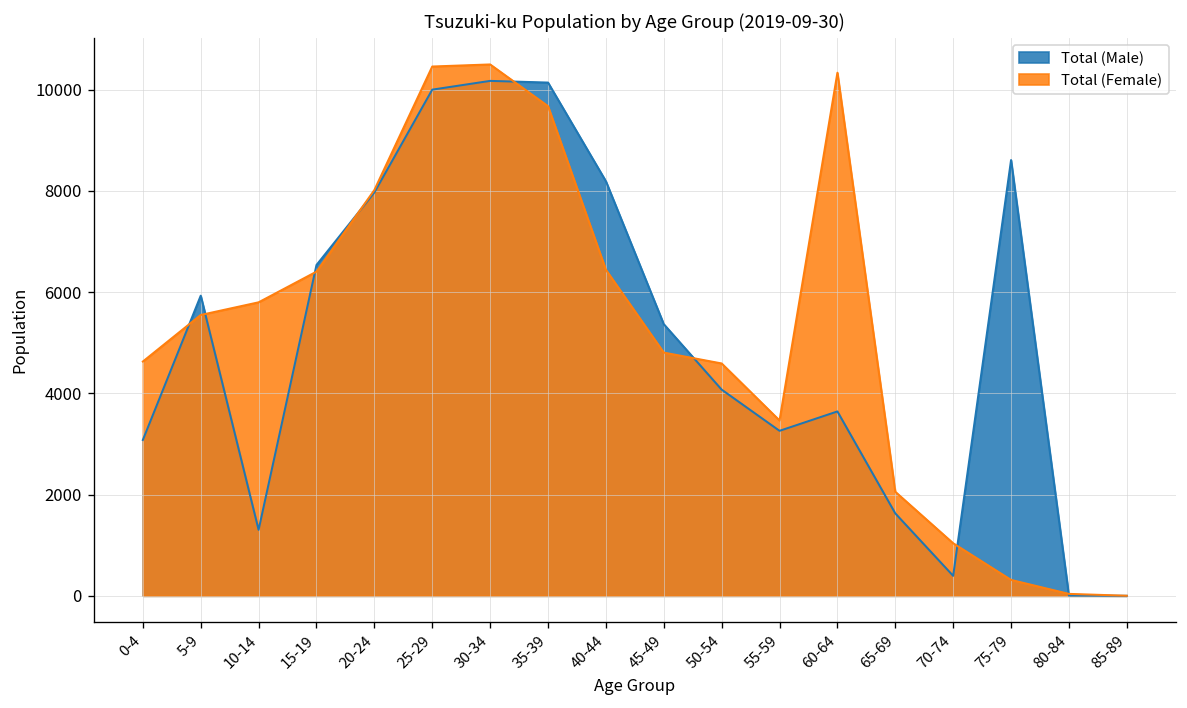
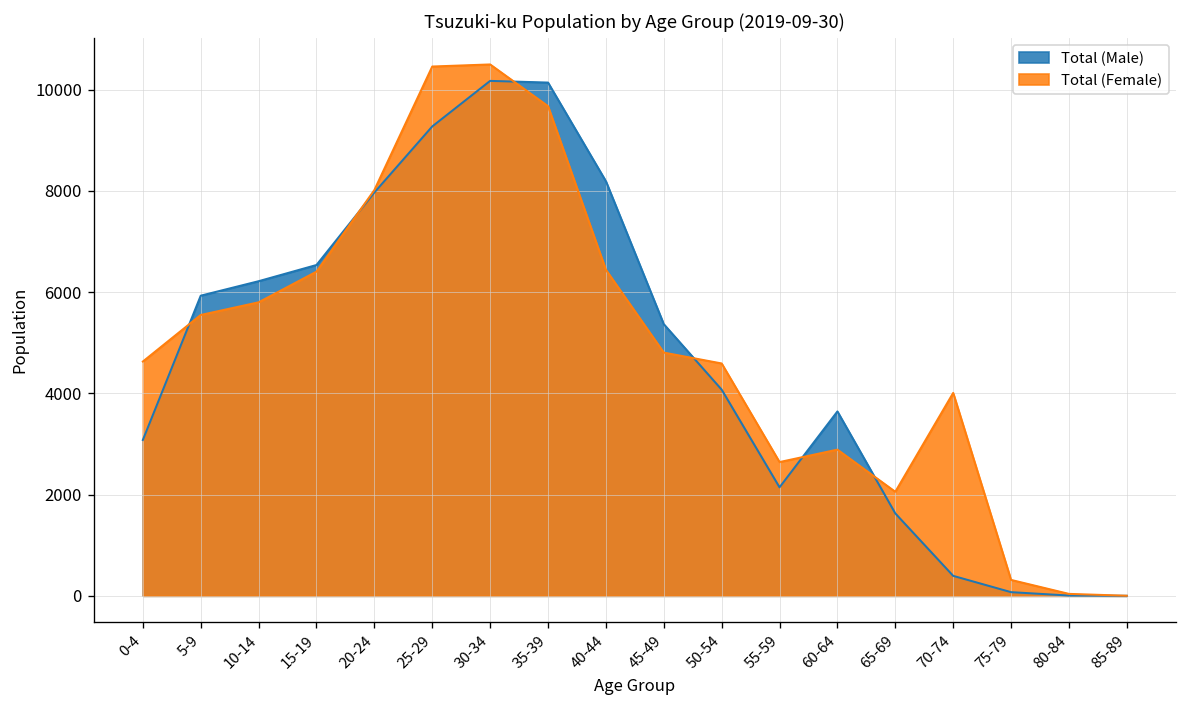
Total (Male), 10-14: 1300 -> 6200
Total (Male), 25-29: 10000 -> 9300
Total (Male), 55-59: 3300 -> 2100
Total (Female), 55-59: 3500 -> 2600
Total (Female), 60-64: 10300 -> 2900
Total (Female), 70-74: 1000 -> 4000
Total (Male), 75-79: 8600 -> 100
